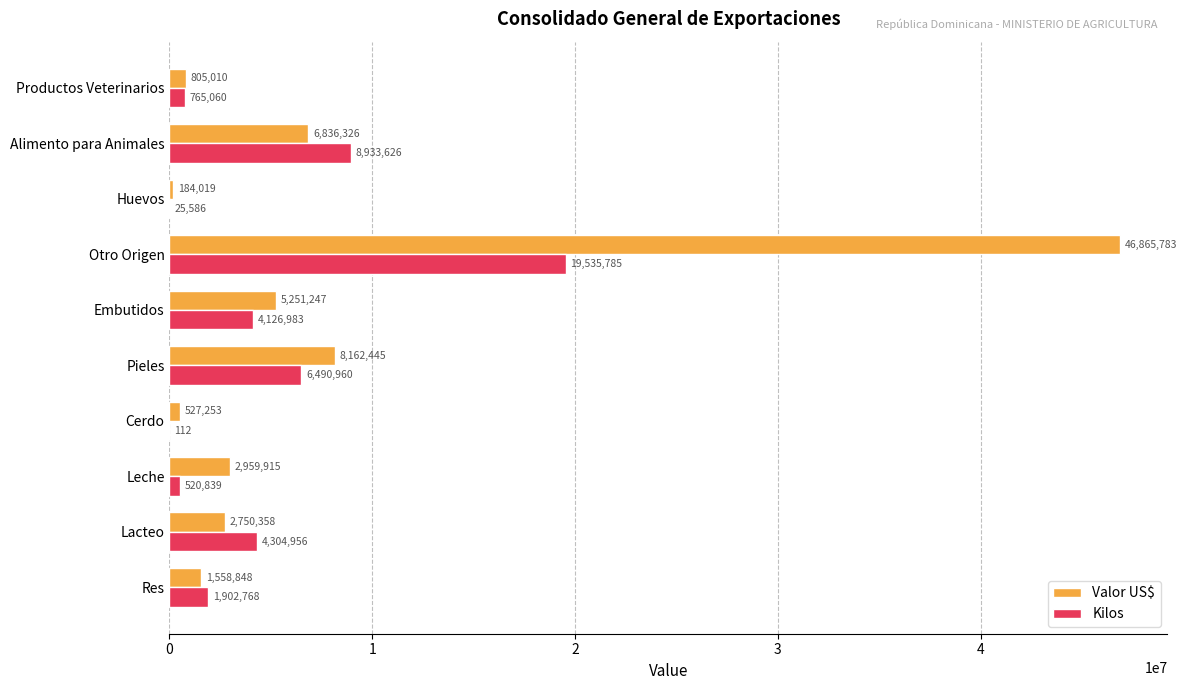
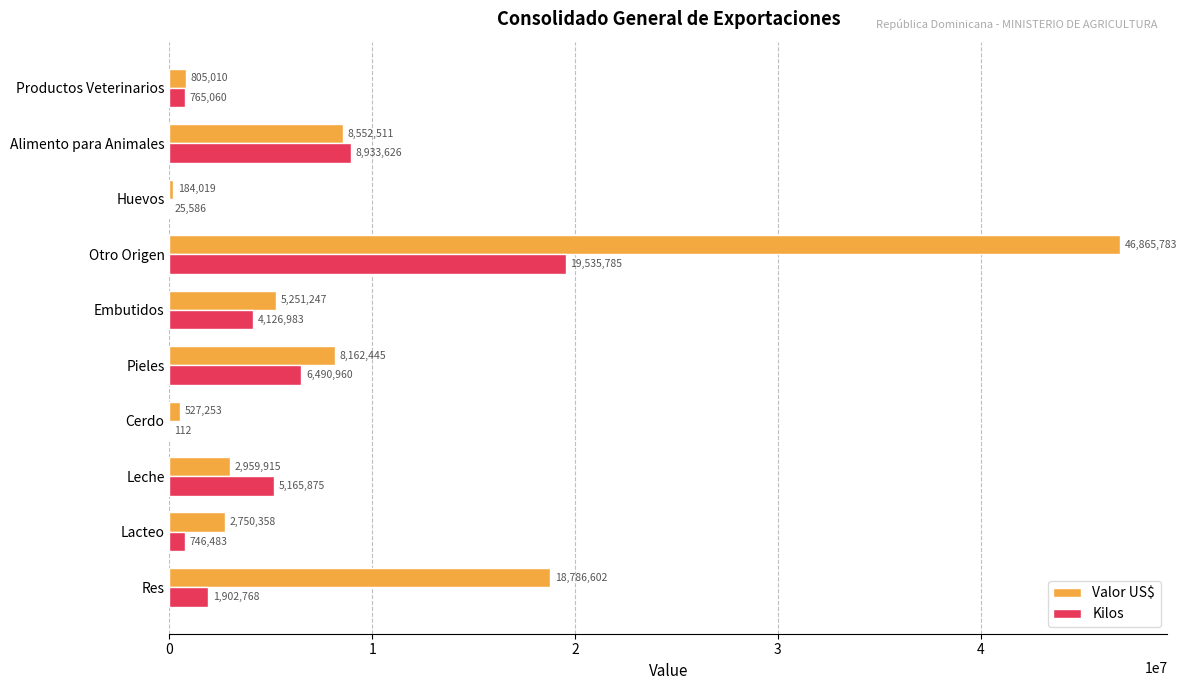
Valor US$, Alimento para Animales: 6,836,326 -> 8,552,511
Kilos, Leche: 520,839 -> 5,165,875
Kilos, Lacteo: 4,304,956 -> 746,483
Valor US$, Res: 1,558,848 -> 18,786,602
